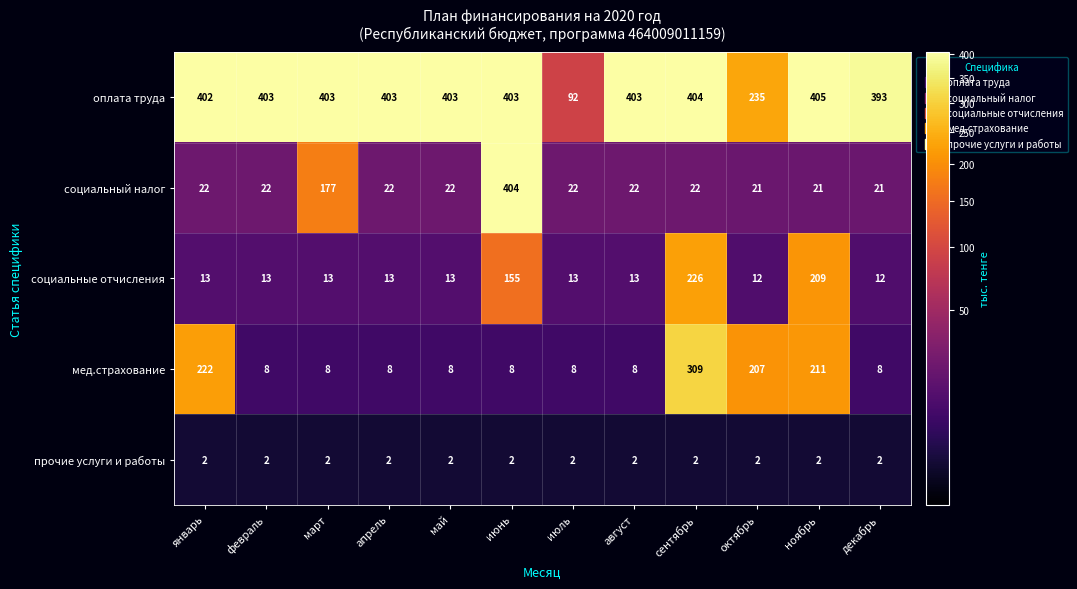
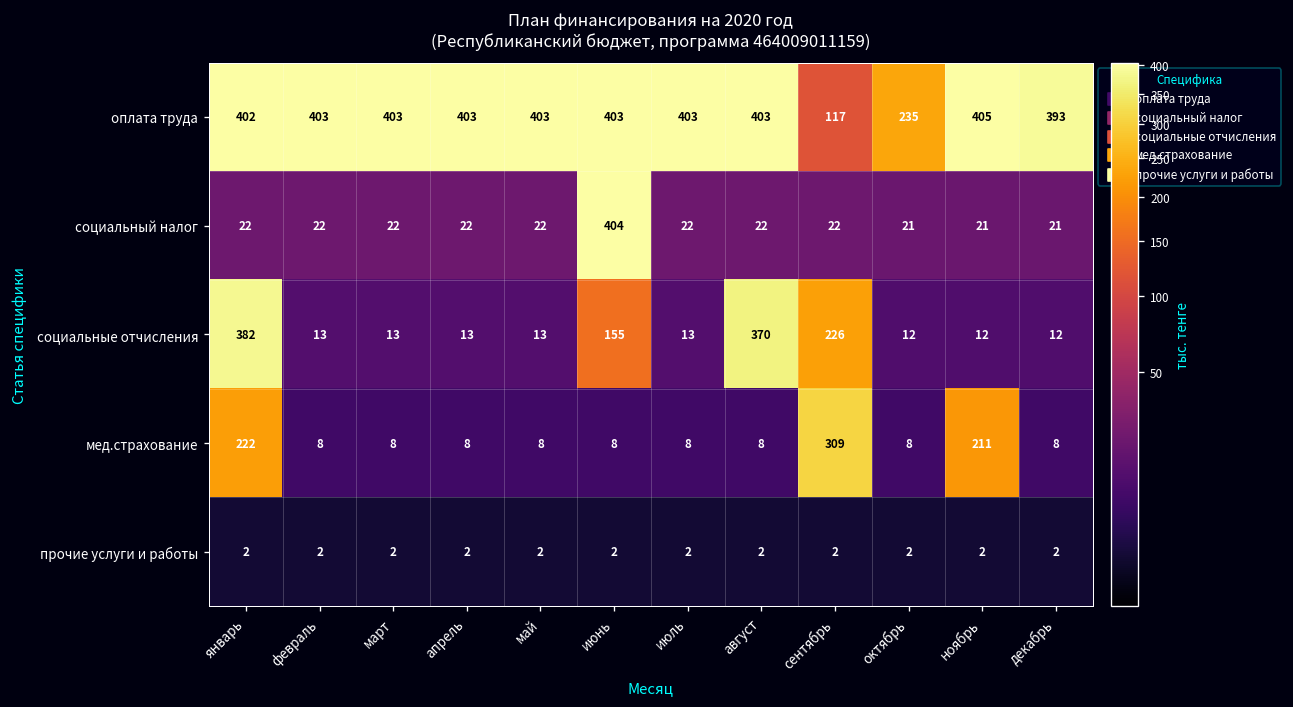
оплата труда, июль: 92 -> 403
оплата труда, сентябрь: 404 -> 117
социальный налог, март: 177 -> 22
социальные отчисления, январь: 13 -> 382
социальные отчисления, август: 13 -> 370
социальные отчисления, ноябрь: 209 -> 12
мед.страхование, октябрь: 207 -> 8
